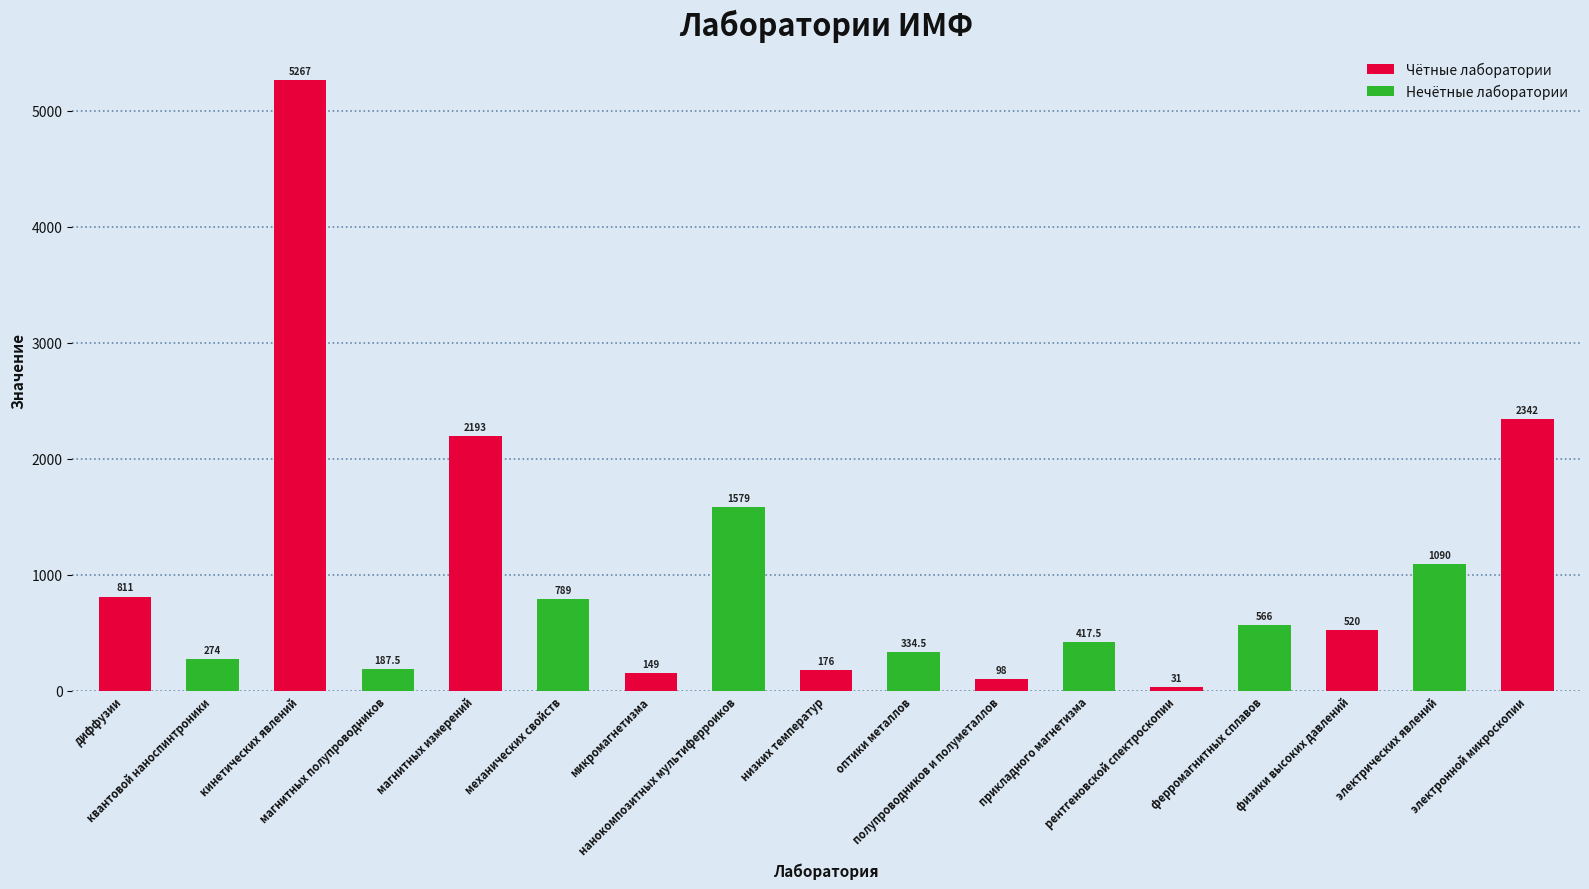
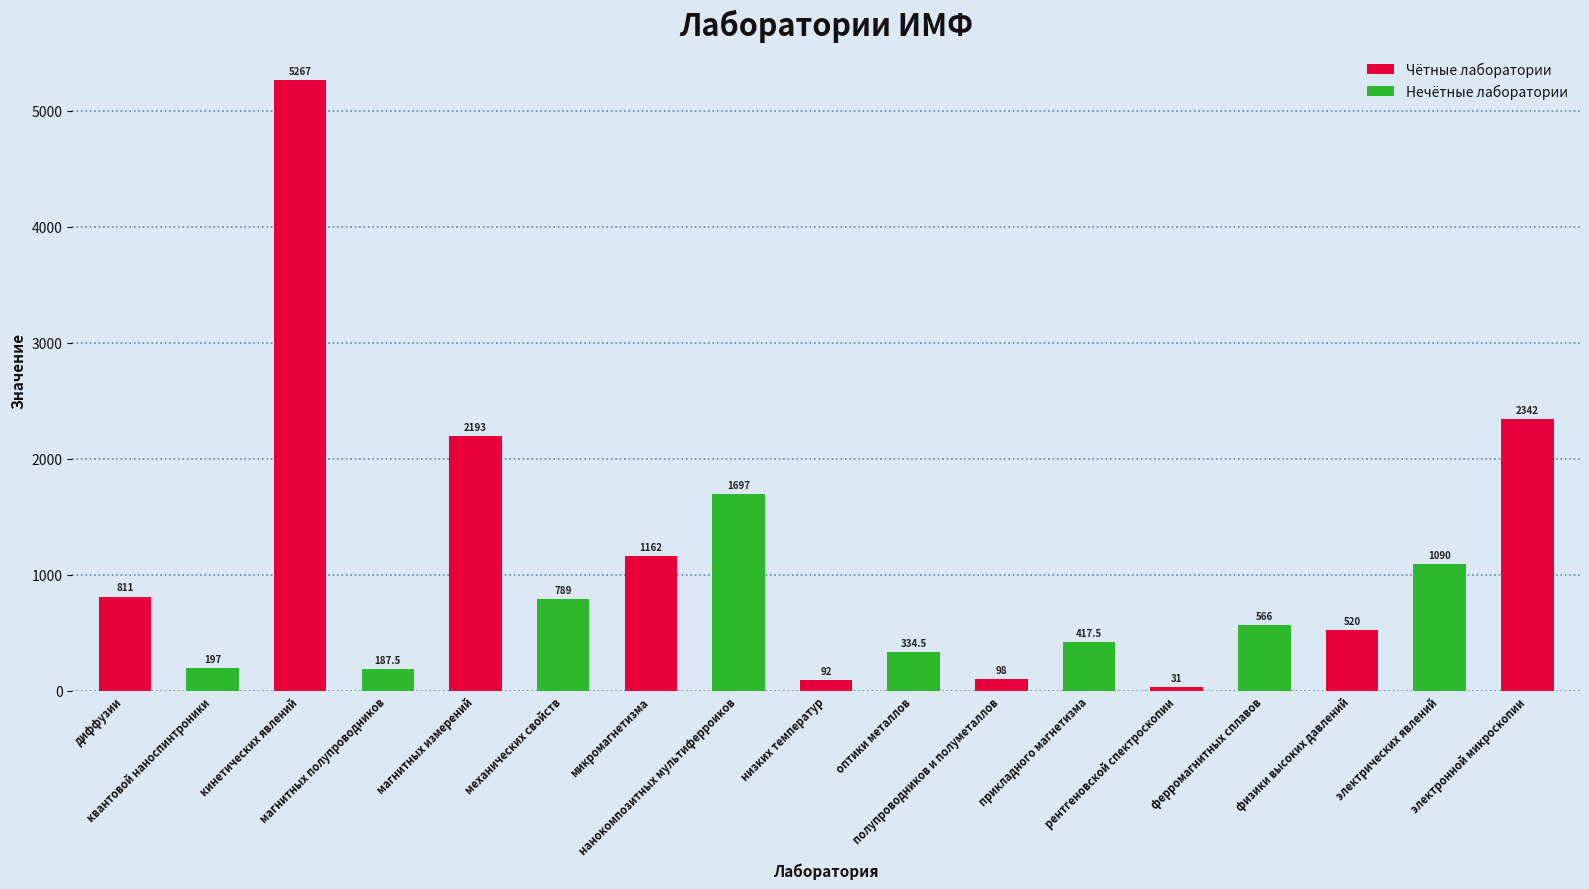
Нечётные лаборатории, квантовой наноспинтроники: 274 -> 197
Чётные лаборатории, микромагнетизма: 149 -> 1162
Нечётные лаборатории, нанокомпозитных мультиферроиков: 1579 -> 1697
Чётные лаборатории, низких температур: 176 -> 92
